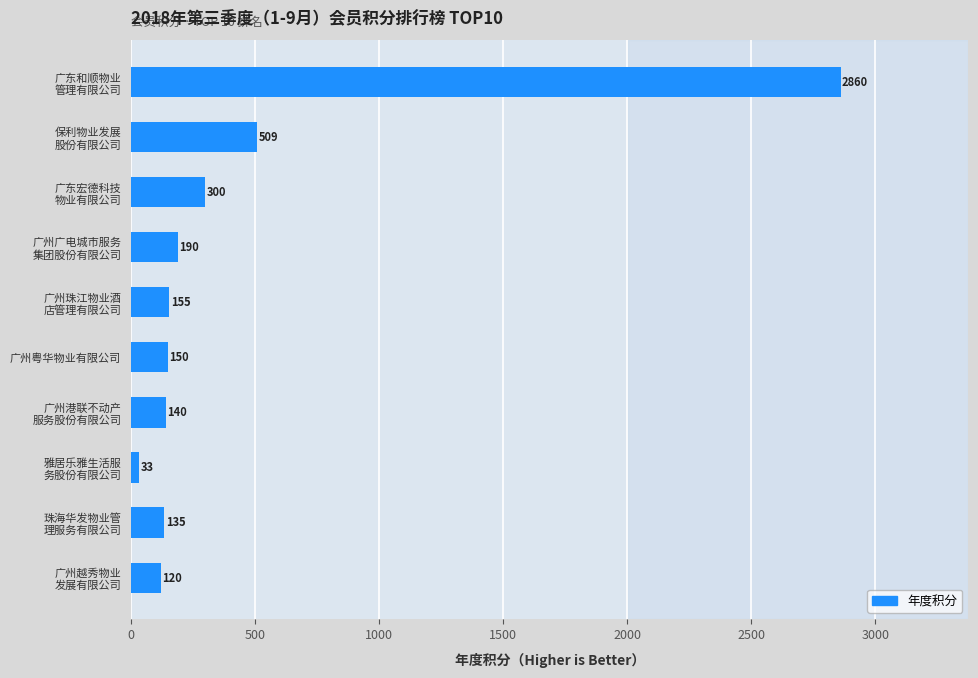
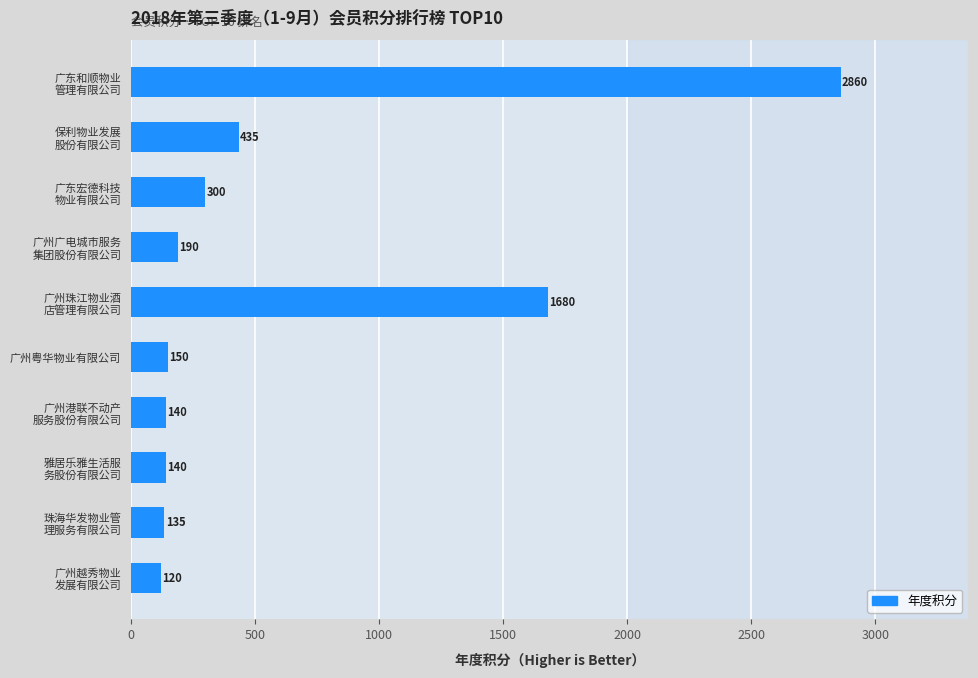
保利物业发展 股份有限公司: 509 -> 435
广州珠江物业酒 店管理有限公司: 155 -> 1680
雅居乐雅生活服 务股份有限公司: 33 -> 140
